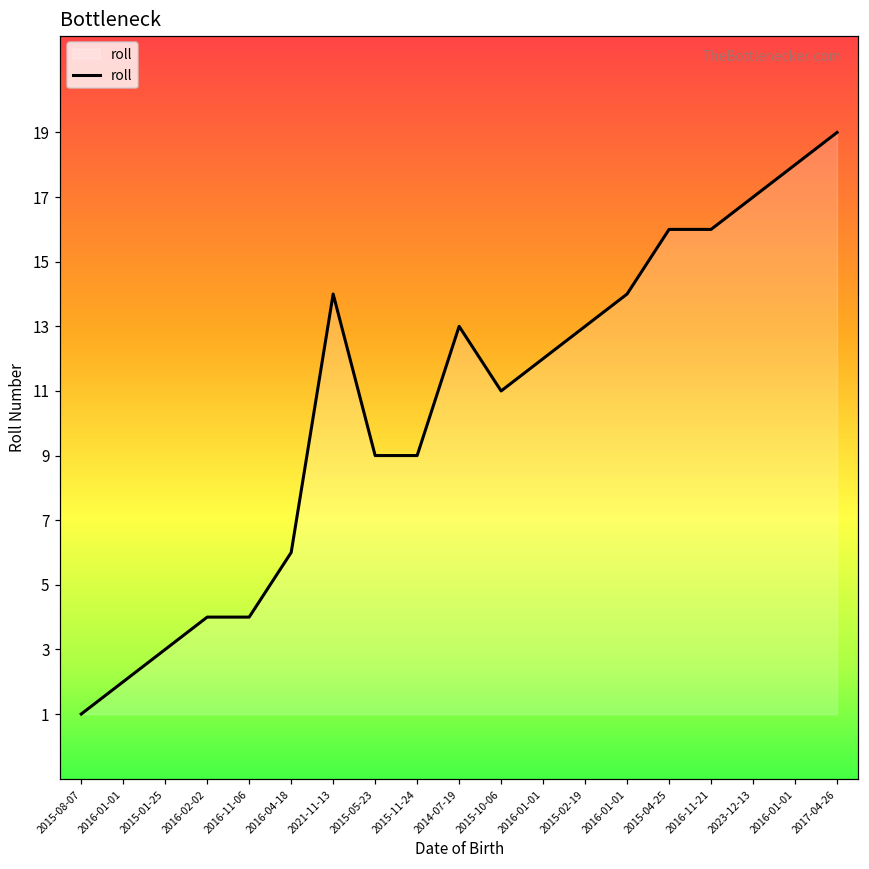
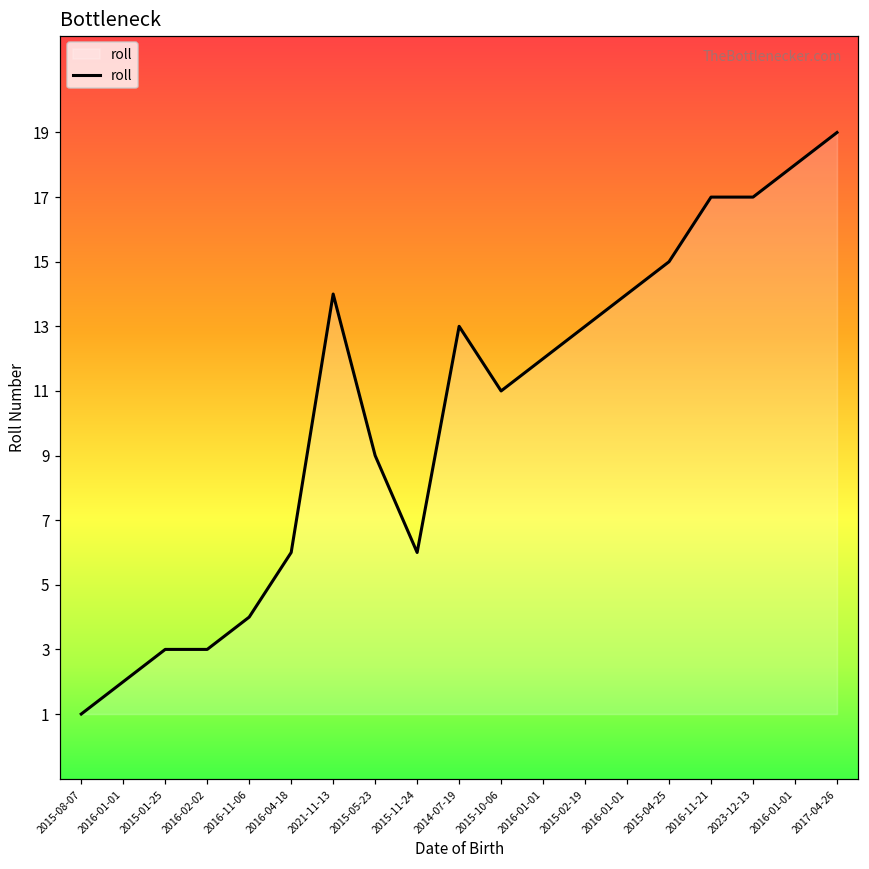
2016-02-02: 4 -> 3
2015-11-24: 9 -> 6
2015-04-25: 16 -> 15
2016-11-21: 16 -> 17
